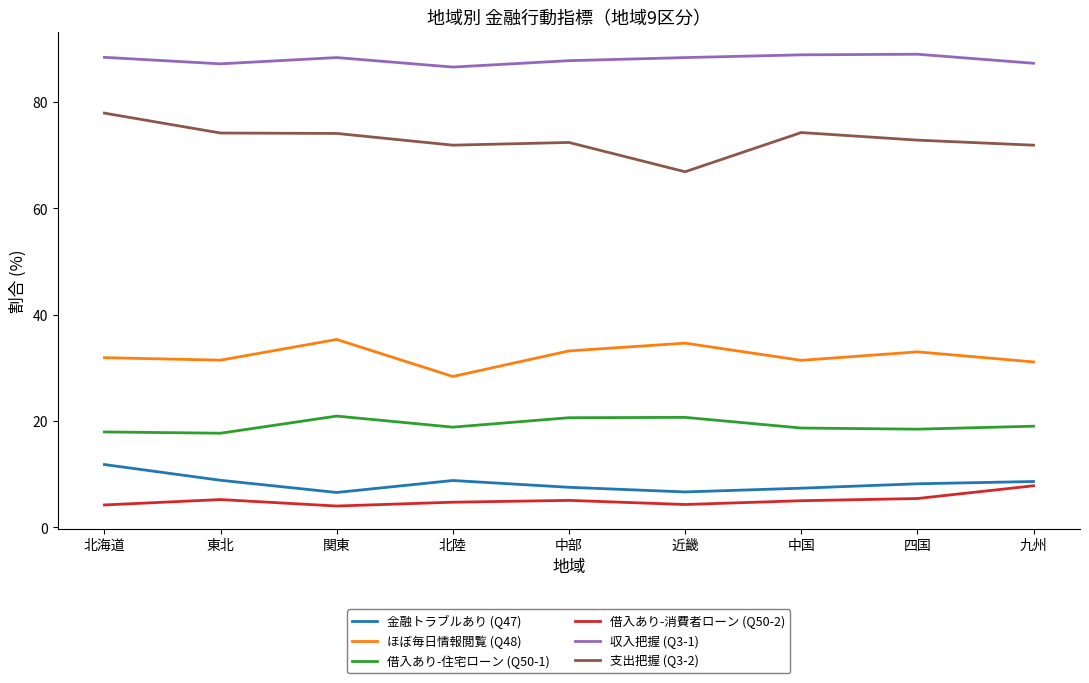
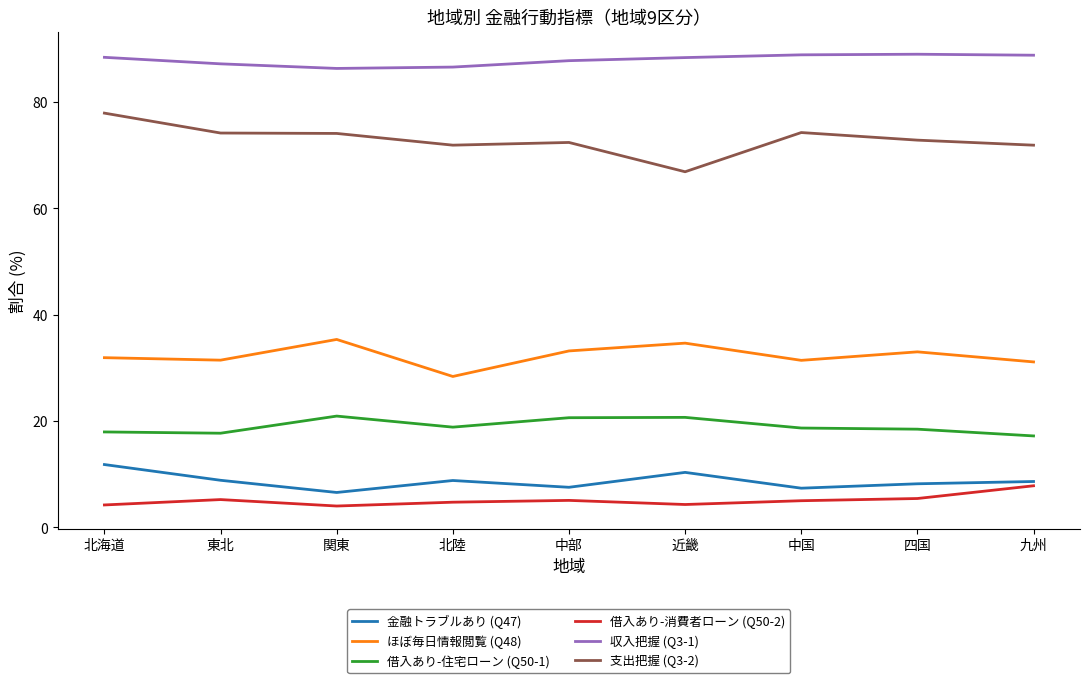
収入把握 (Q3-1), 関東: 88 -> 86
金融トラブルあり (Q47), 近畿: 7 -> 10
借入あり-住宅ローン (Q50-1), 九州: 19 -> 17
収入把握 (Q3-1), 九州: 87 -> 89
